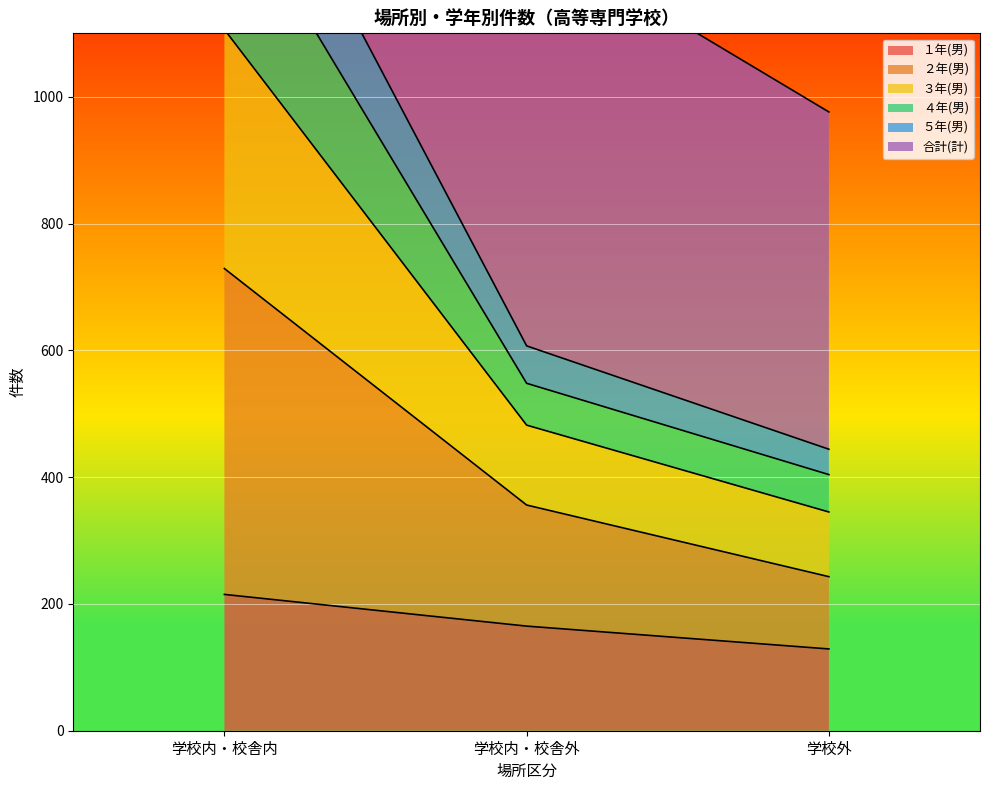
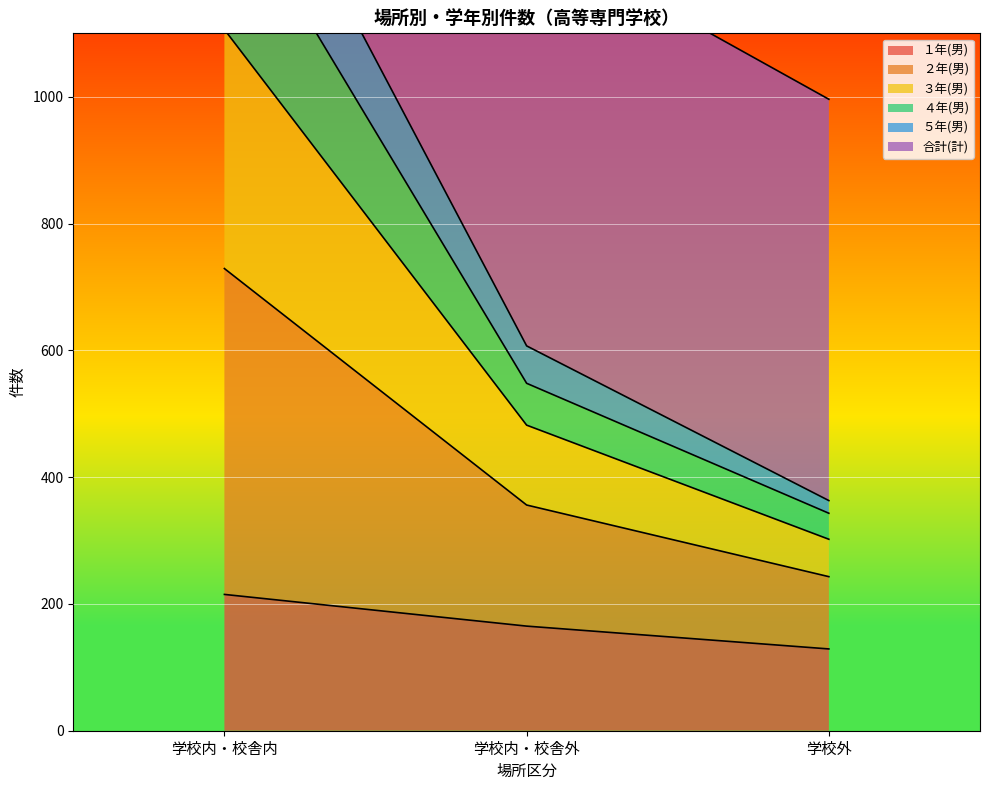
３年(男), 学校外: 100 -> 60
４年(男), 学校外: 60 -> 40
５年(男), 学校外: 40 -> 20
合計(計), 学校外: 530 -> 630
